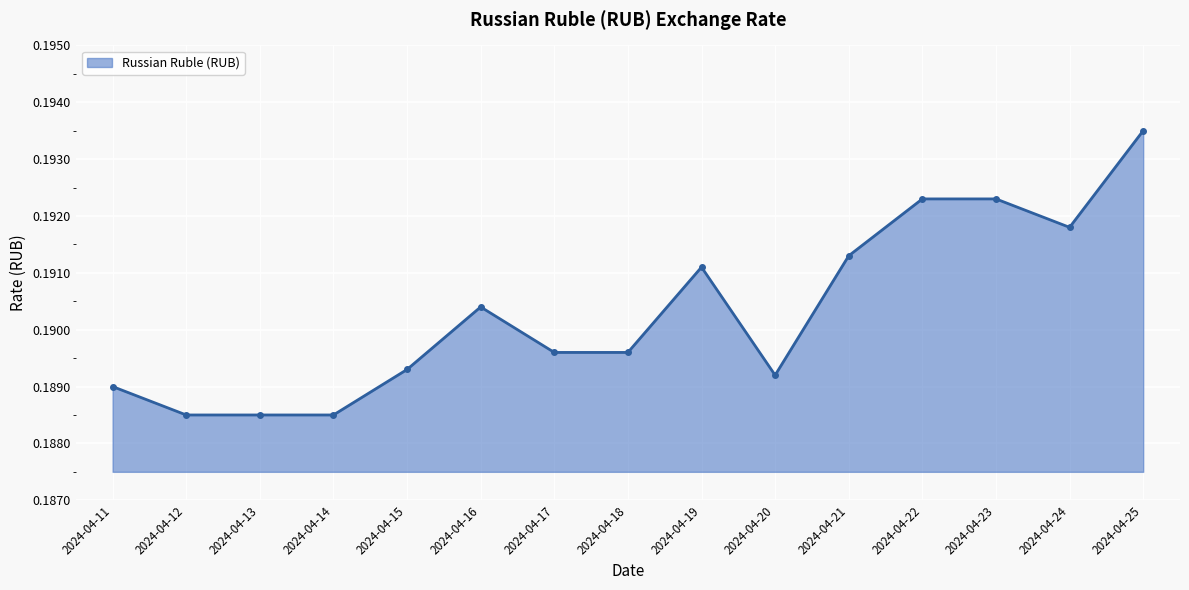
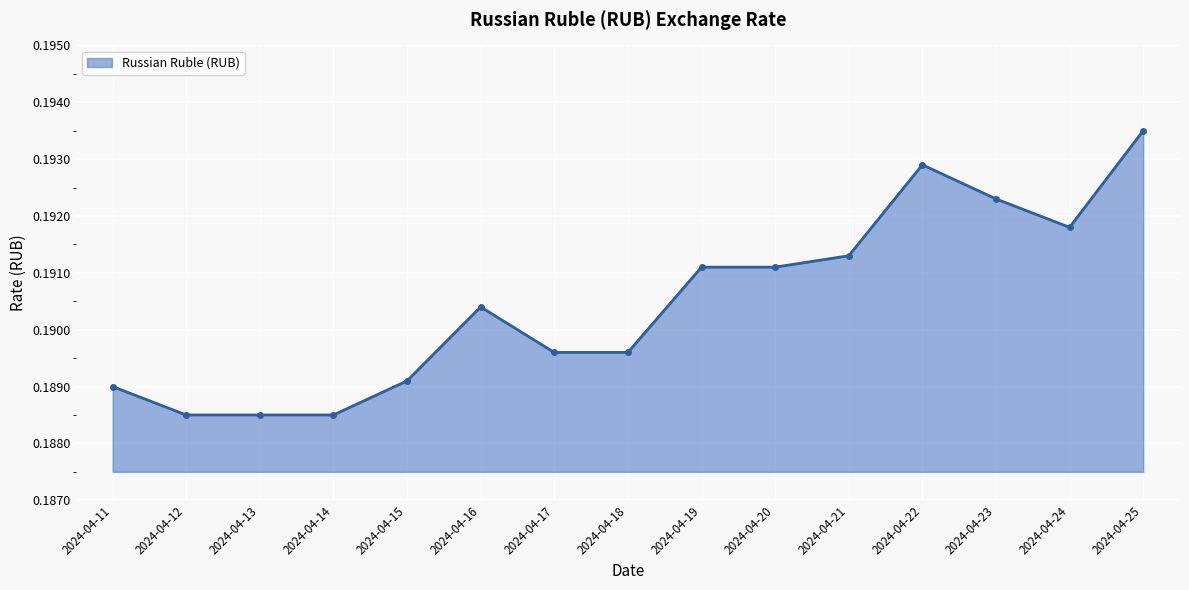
2024-04-15: 0.1893 -> 0.1891
2024-04-20: 0.1892 -> 0.1911
2024-04-22: 0.1923 -> 0.1929
